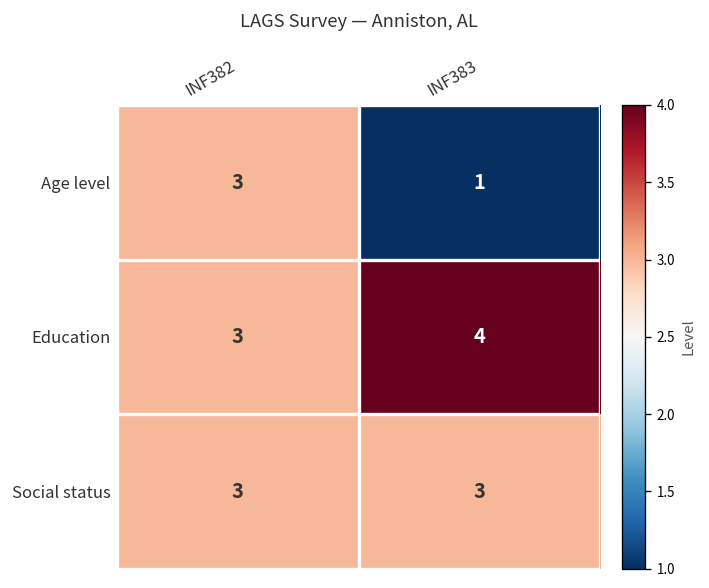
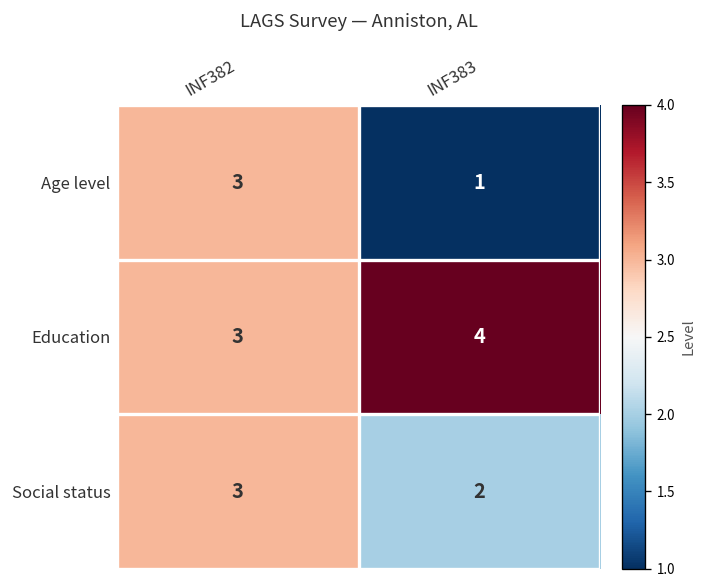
Social status, INF383: 3 -> 2
